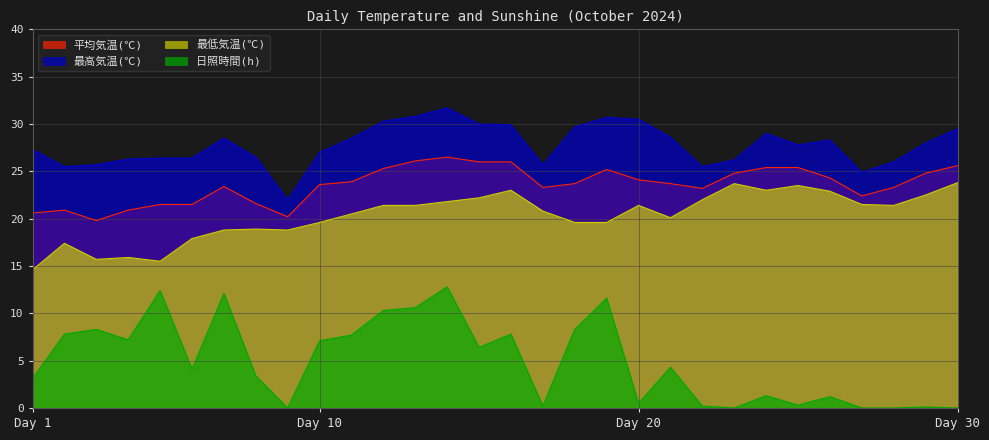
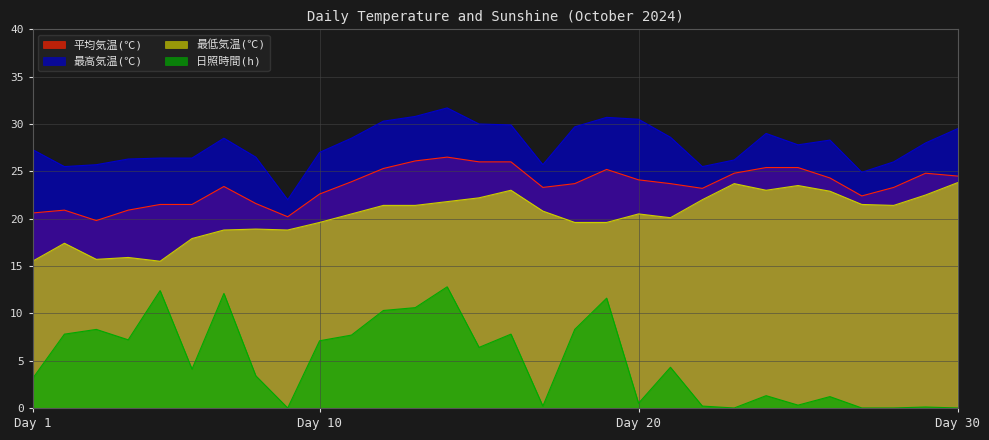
最低気温(℃), Day 1: 15 -> 16
平均気温(℃), Day 10: 24 -> 23
最低気温(℃), Day 20: 21.4 -> 20.5
平均気温(℃), Day 30: 26 -> 25
